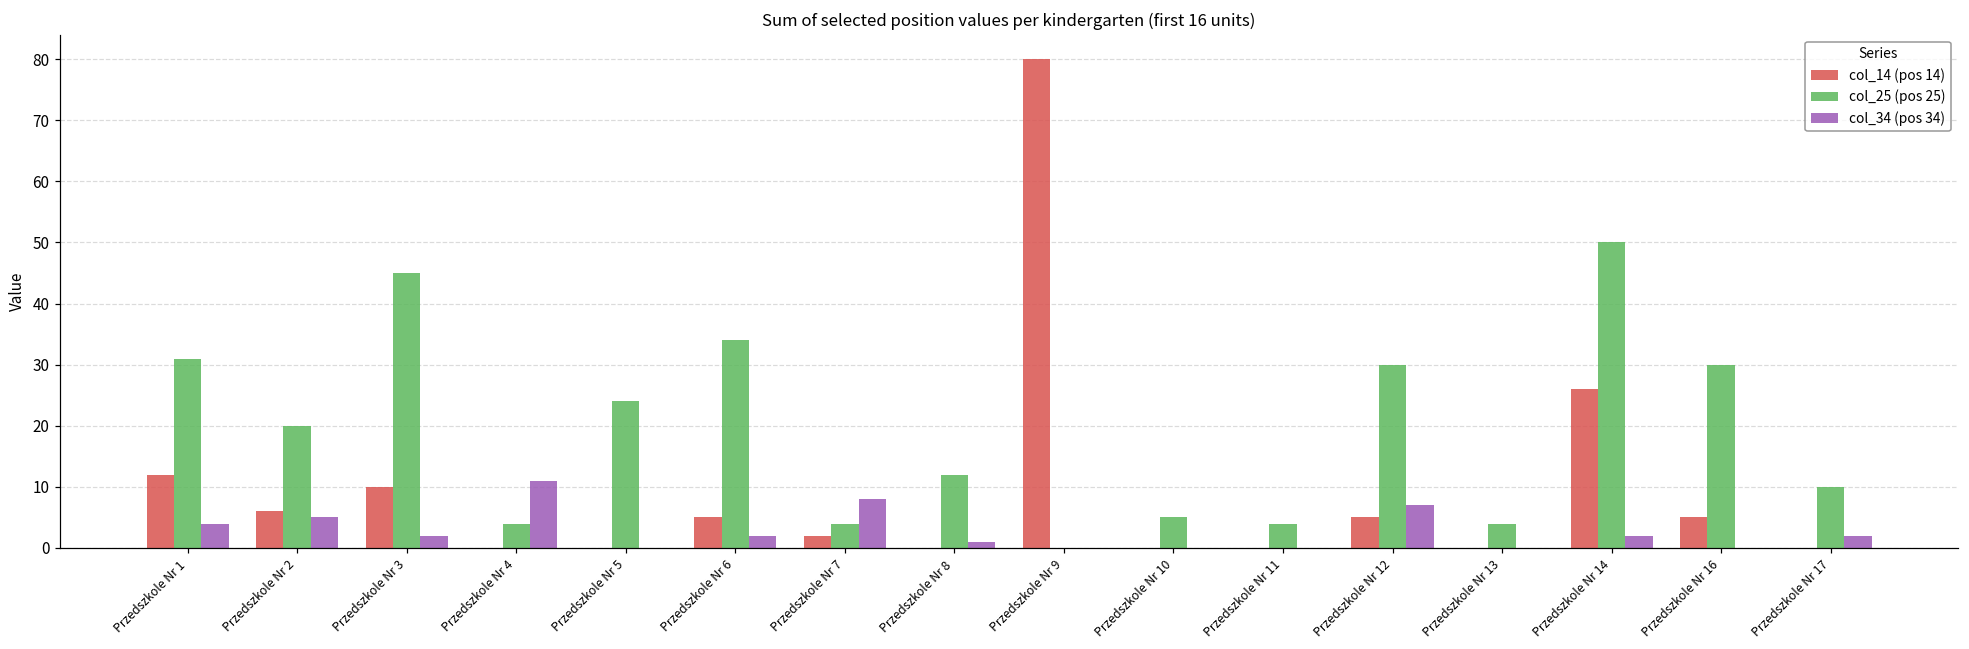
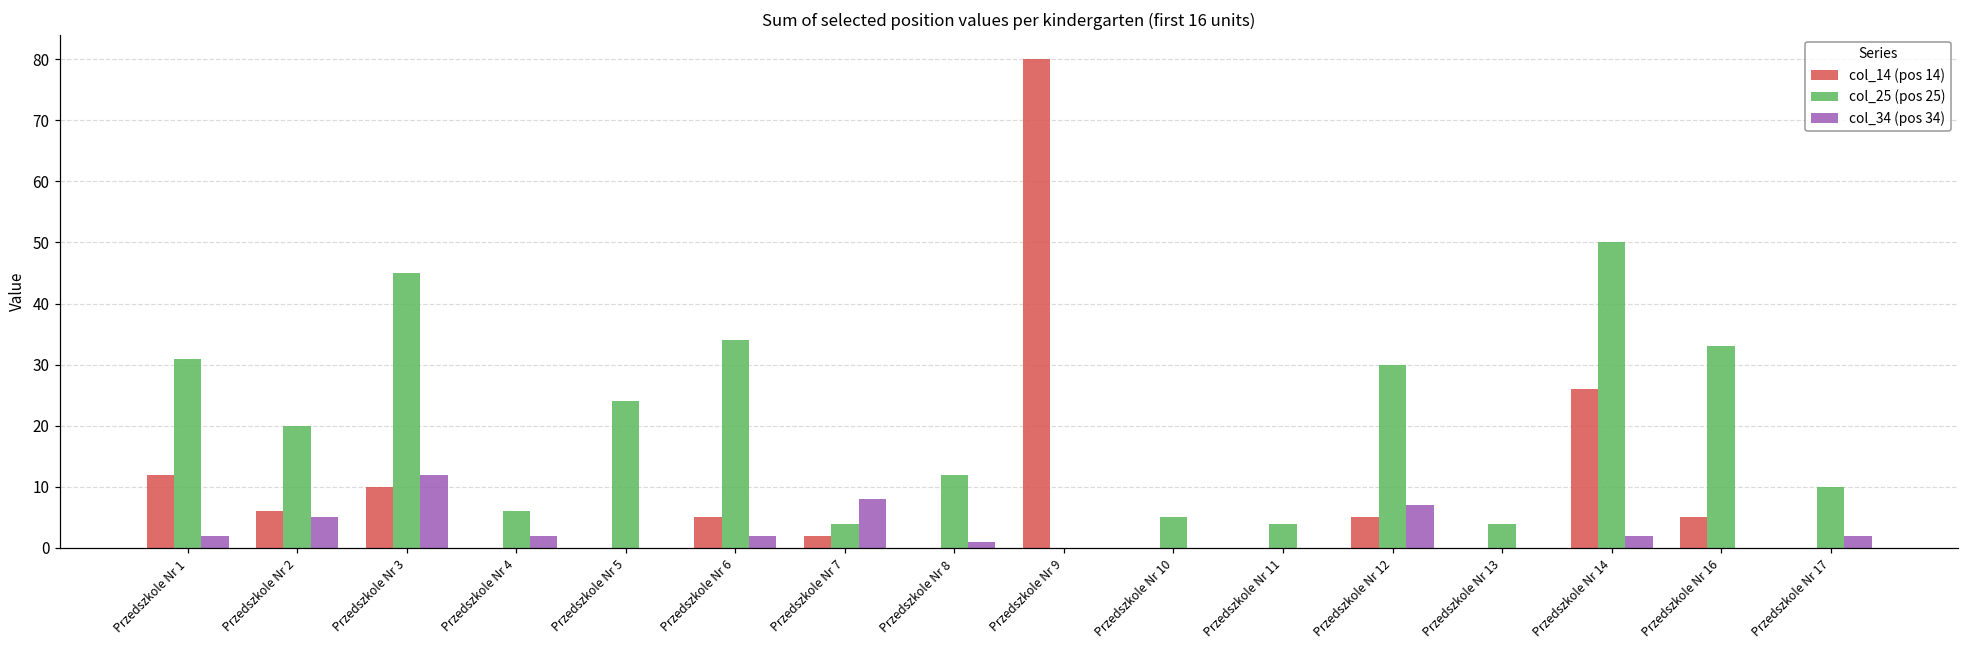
col_34 (pos 34), Przedszkole Nr 1: 4 -> 2
col_34 (pos 34), Przedszkole Nr 3: 2 -> 12
col_25 (pos 25), Przedszkole Nr 4: 4 -> 6
col_34 (pos 34), Przedszkole Nr 4: 11 -> 2
col_25 (pos 25), Przedszkole Nr 16: 30 -> 33
